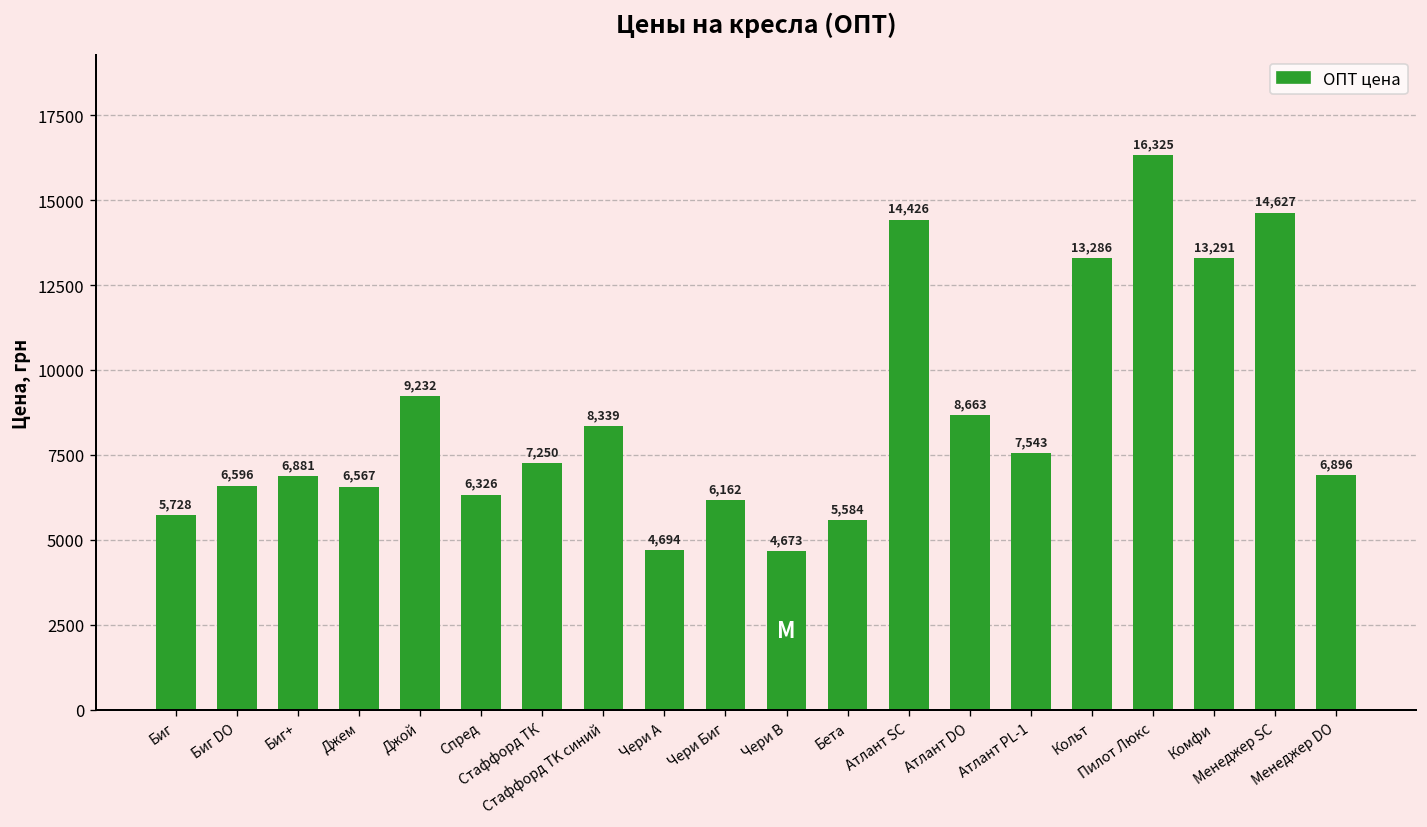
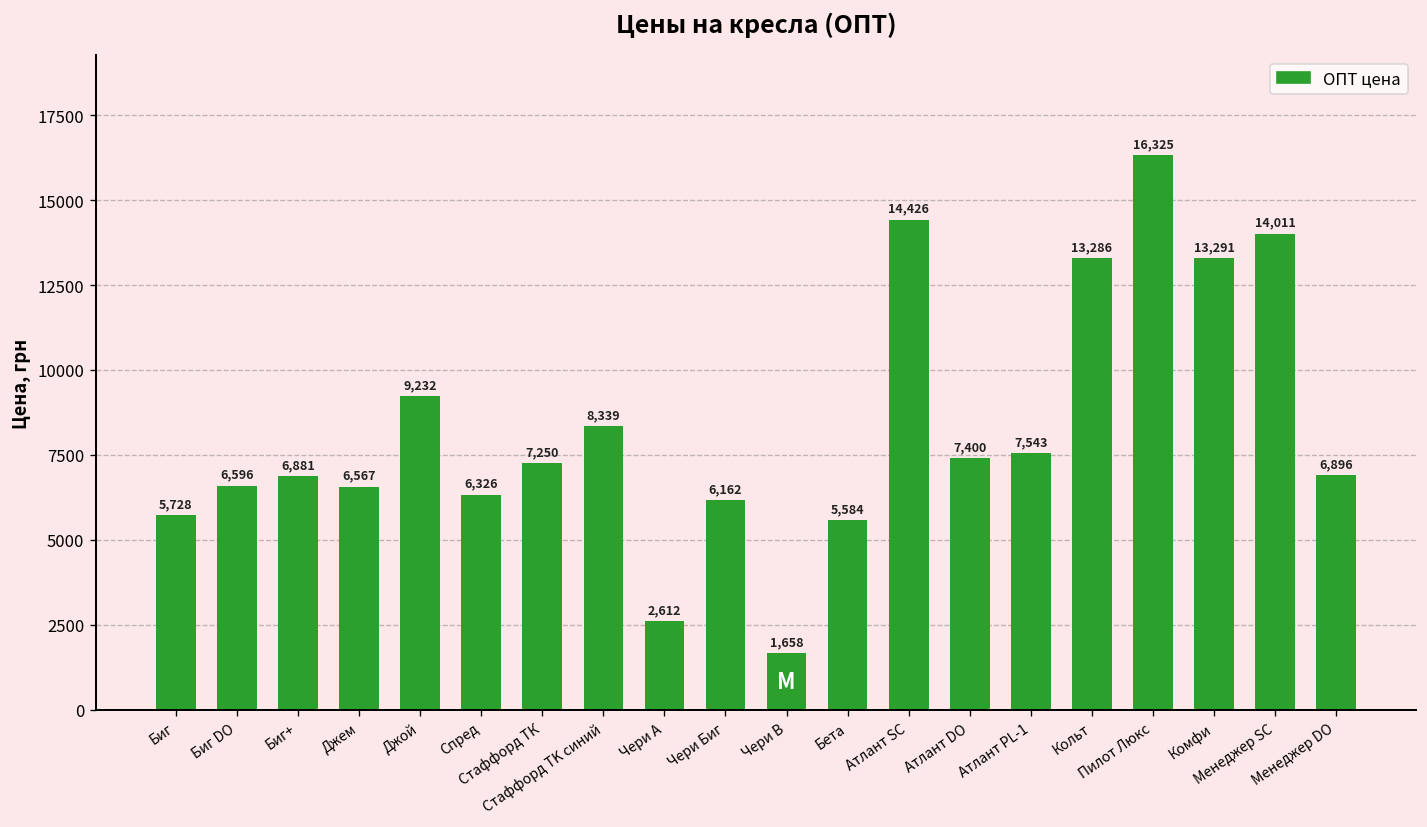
Чери А: 4,694 -> 2,612
Чери В: 4,673 -> 1,658
Атлант DO: 8,663 -> 7,400
Менеджер SC: 14,627 -> 14,011
